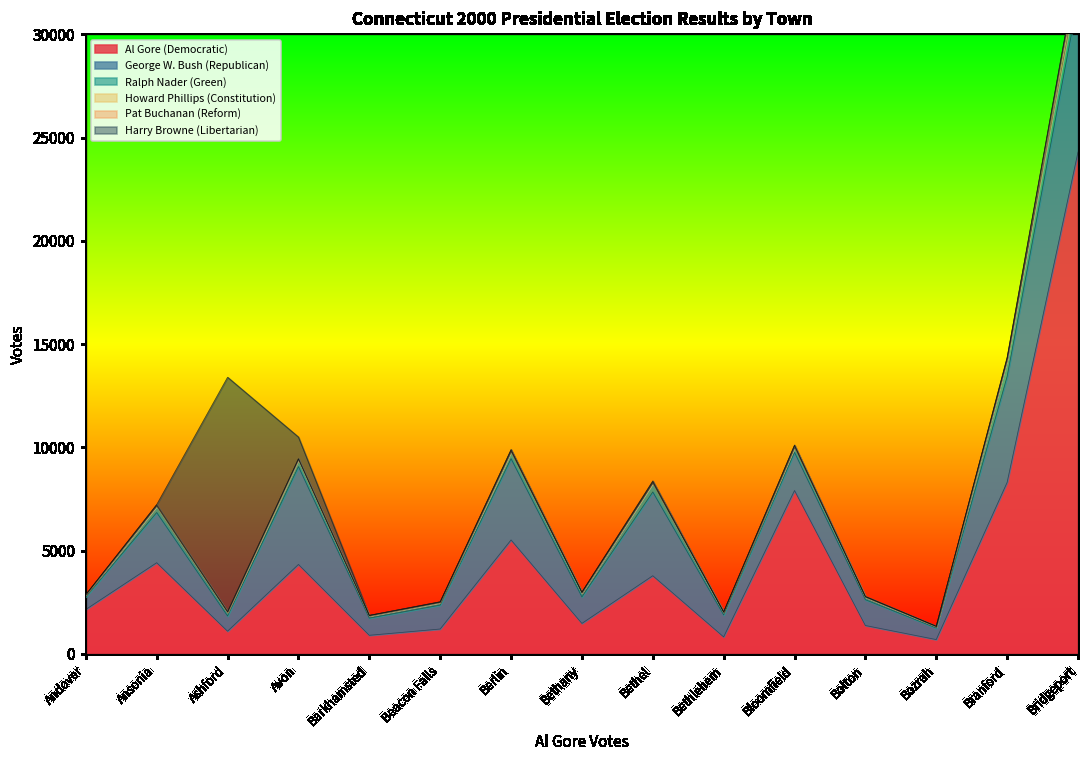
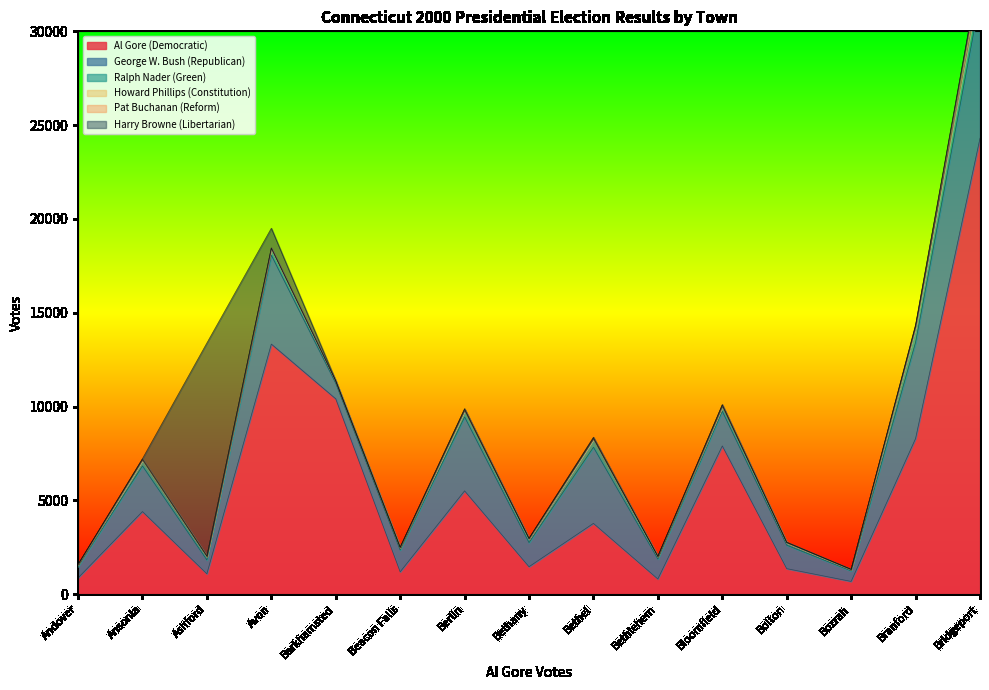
Al Gore (Democratic), Andover: 2100 -> 900
Al Gore (Democratic), Avon: 4300 -> 13300
Al Gore (Democratic), Barkhamsted: 900 -> 10400
